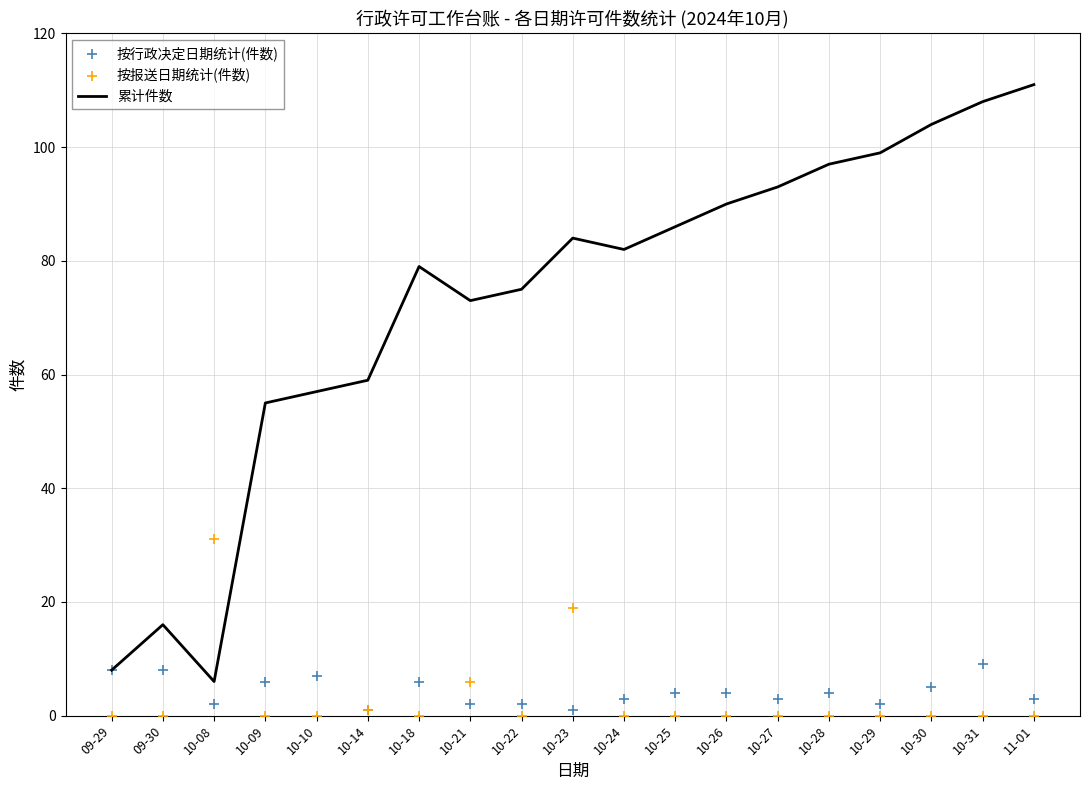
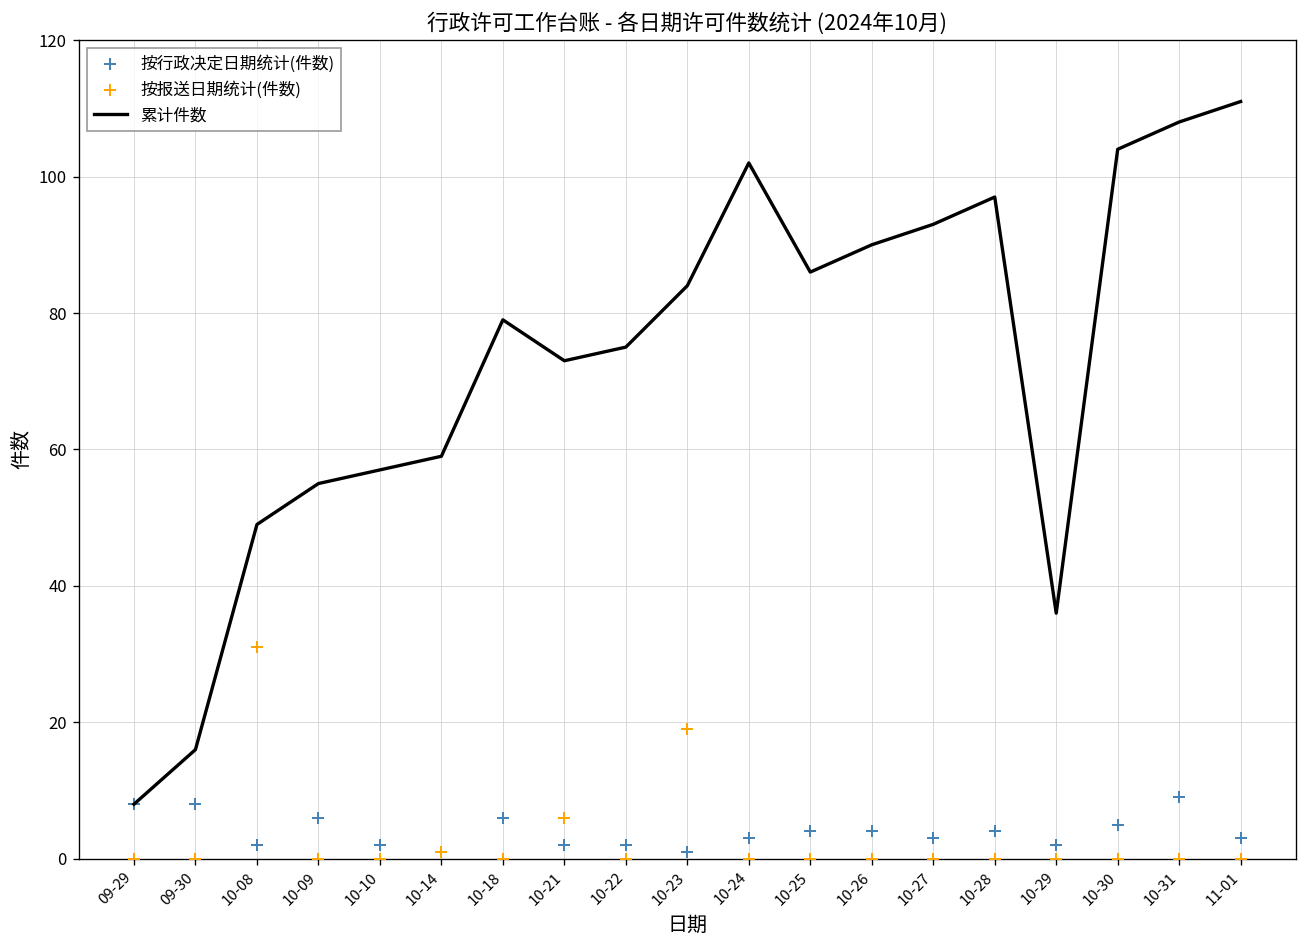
累计件数, 10-08: 6 -> 49
按行政决定日期统计(件数), 10-10: 7 -> 2
累计件数, 10-24: 82 -> 102
累计件数, 10-29: 99 -> 36
